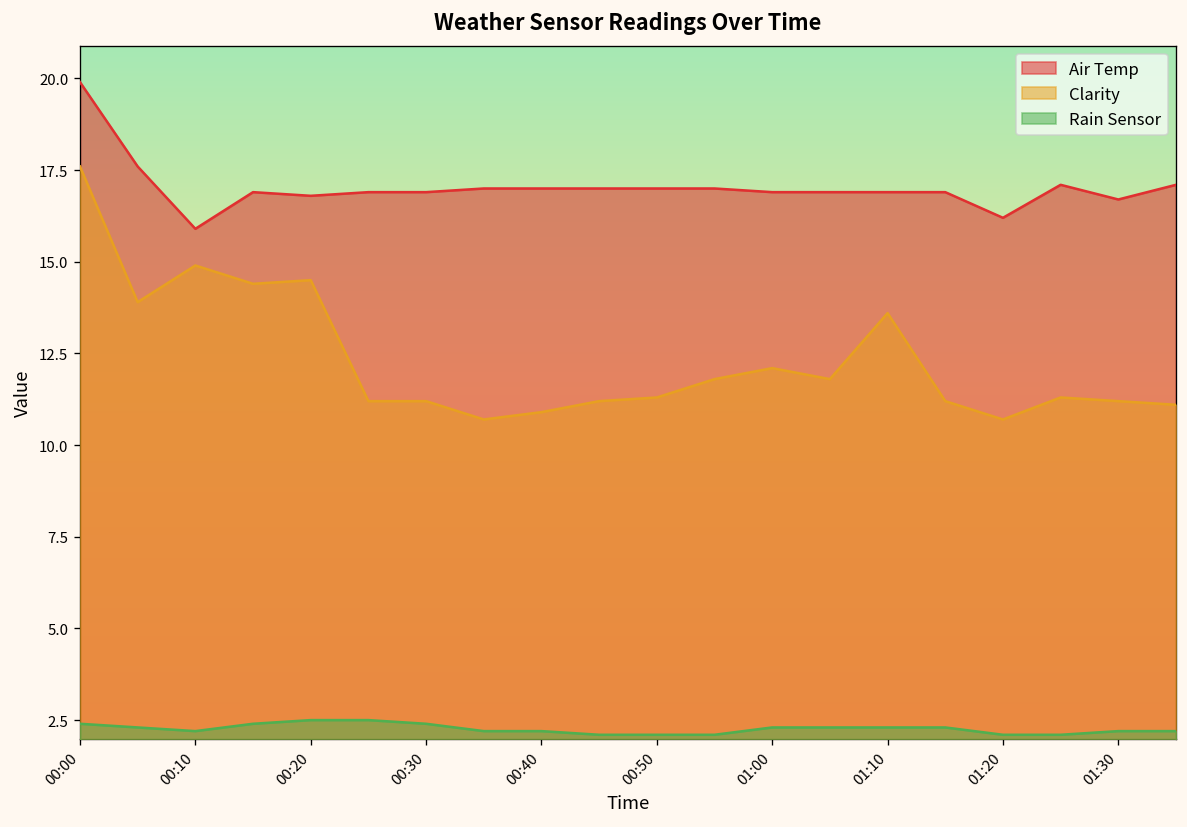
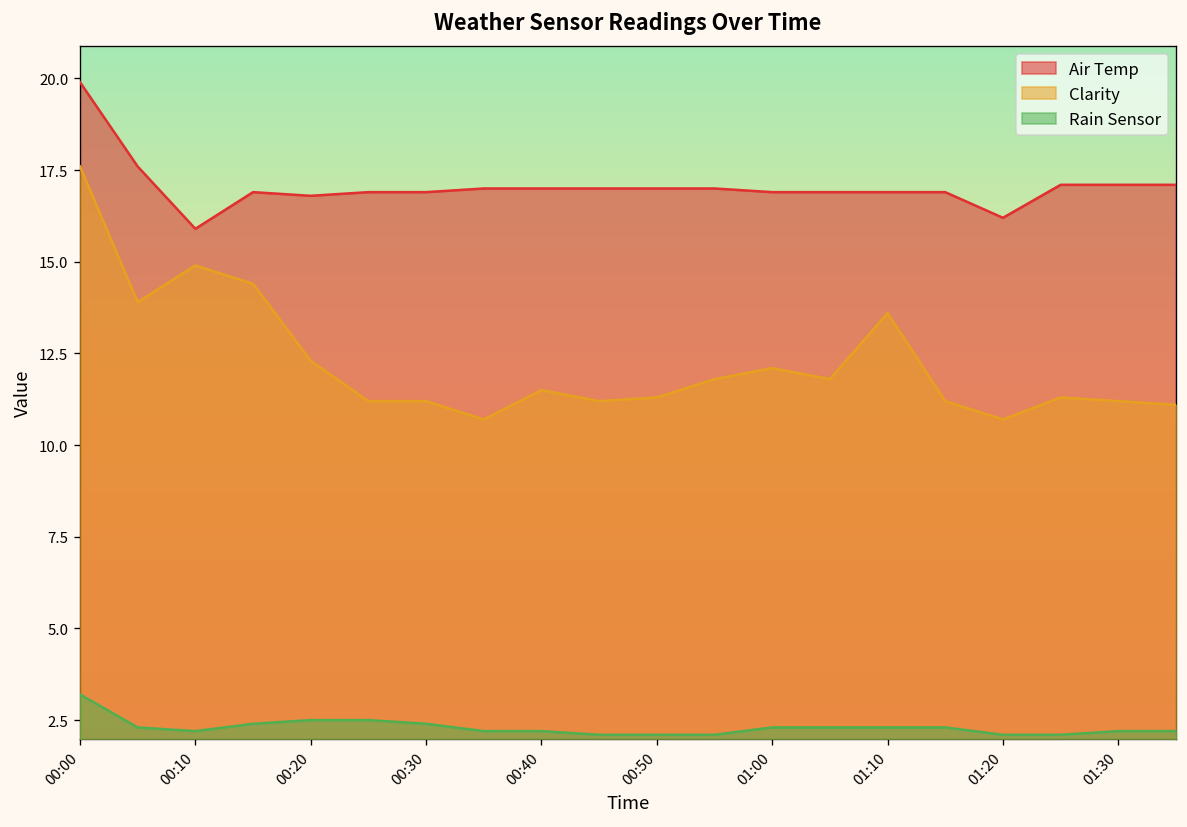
Rain Sensor, 00:00: 2.4 -> 3.2
Clarity, 00:20: 14.5 -> 12.3
Clarity, 00:40: 10.9 -> 11.5
Air Temp, 01:30: 16.7 -> 17.1
